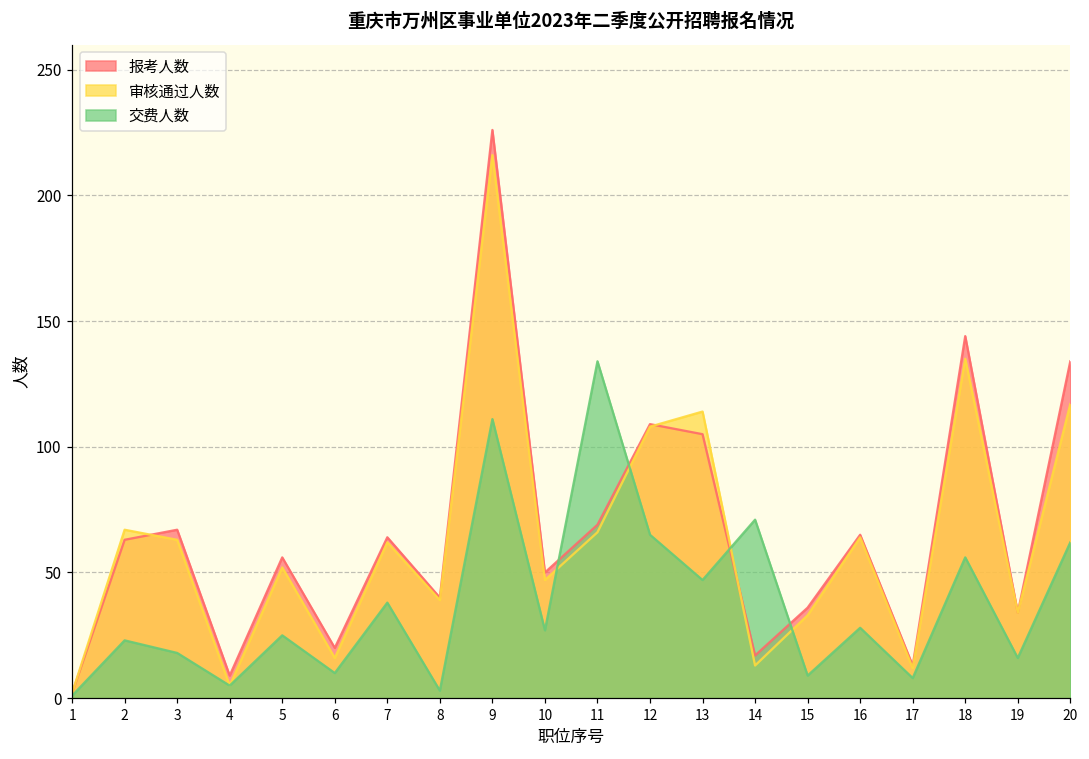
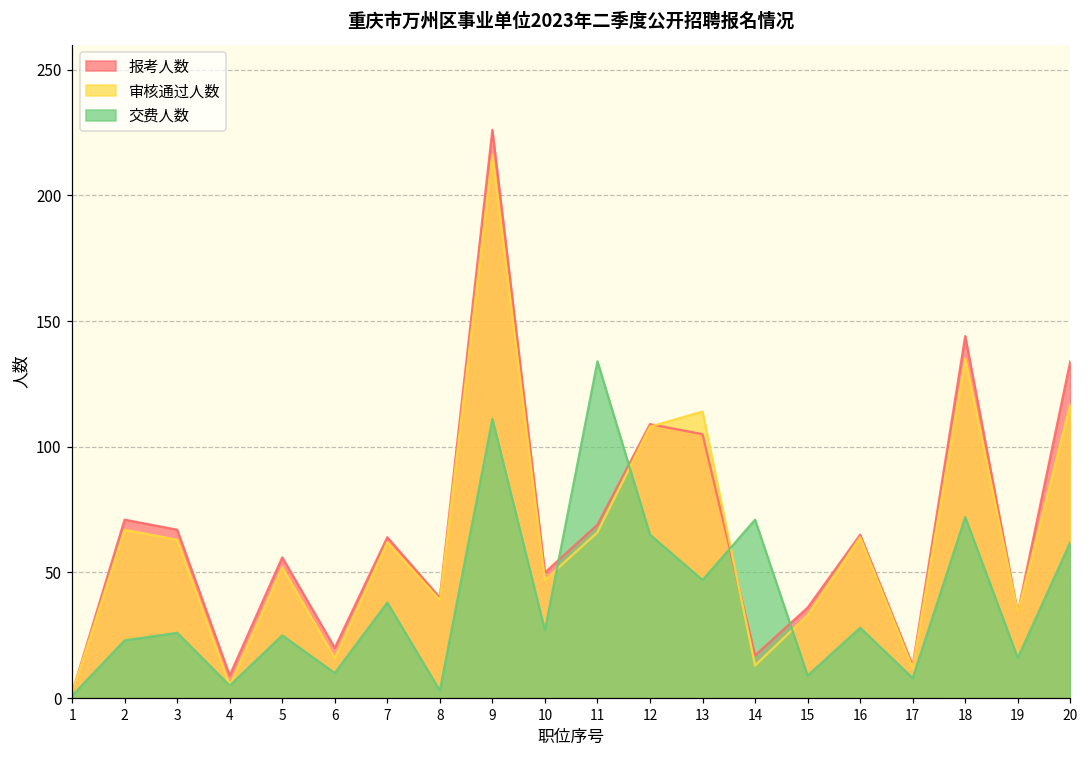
报考人数, 2: 63 -> 71
交费人数, 3: 18 -> 26
交费人数, 18: 56 -> 72
